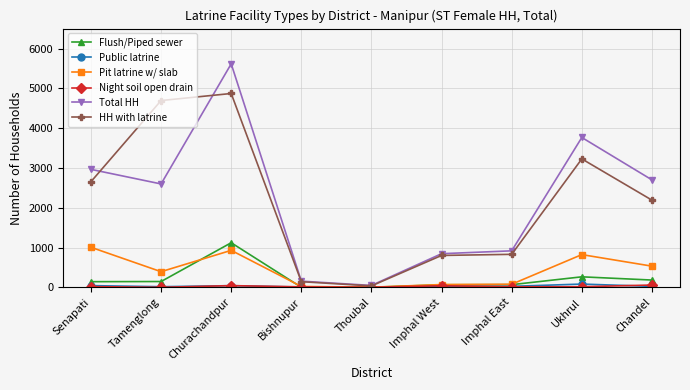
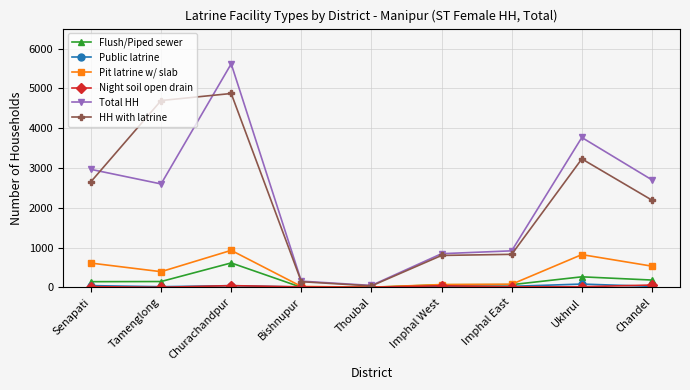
Pit latrine w/ slab, Senapati: 1000 -> 600
Flush/Piped sewer, Churachandpur: 1100 -> 600
